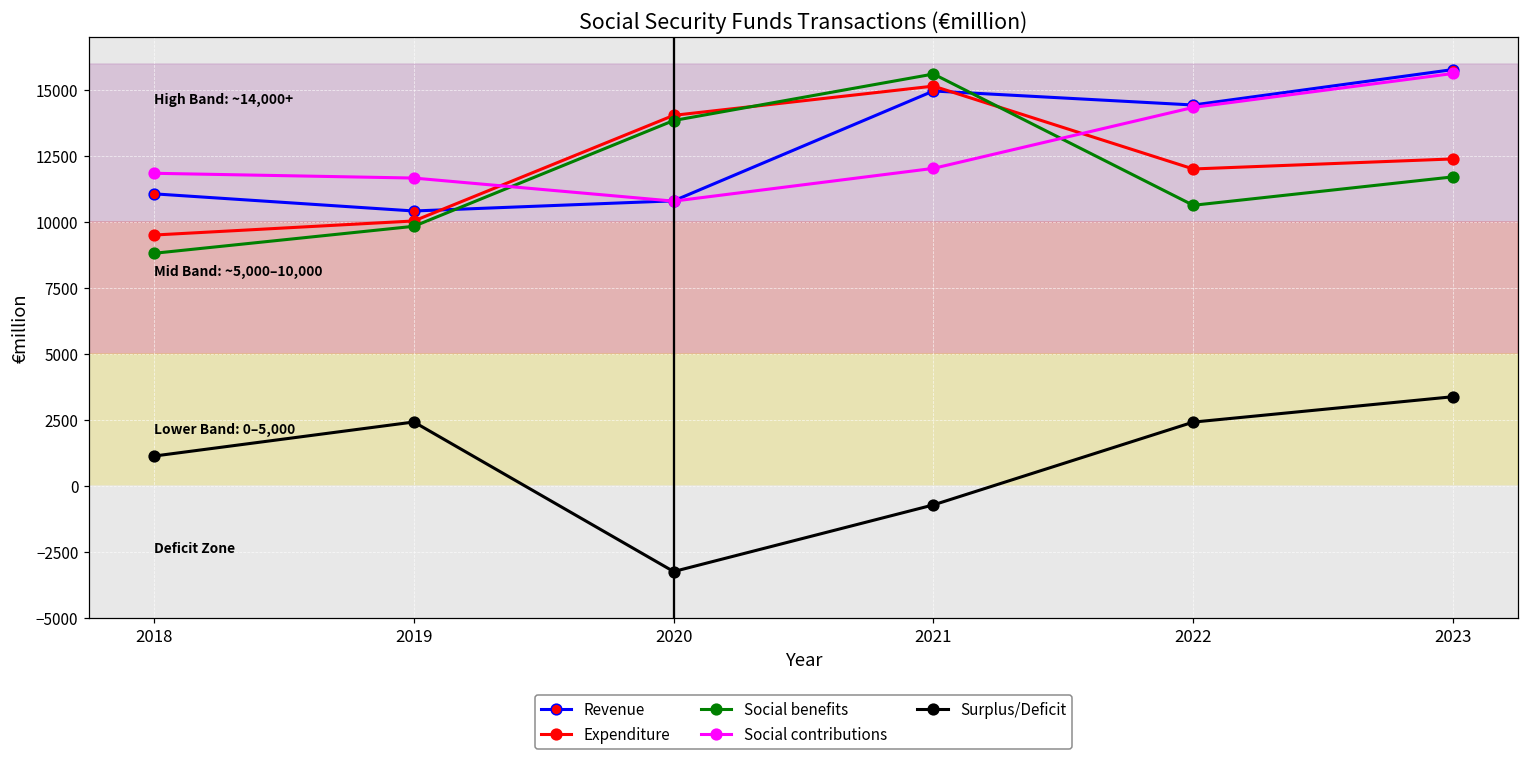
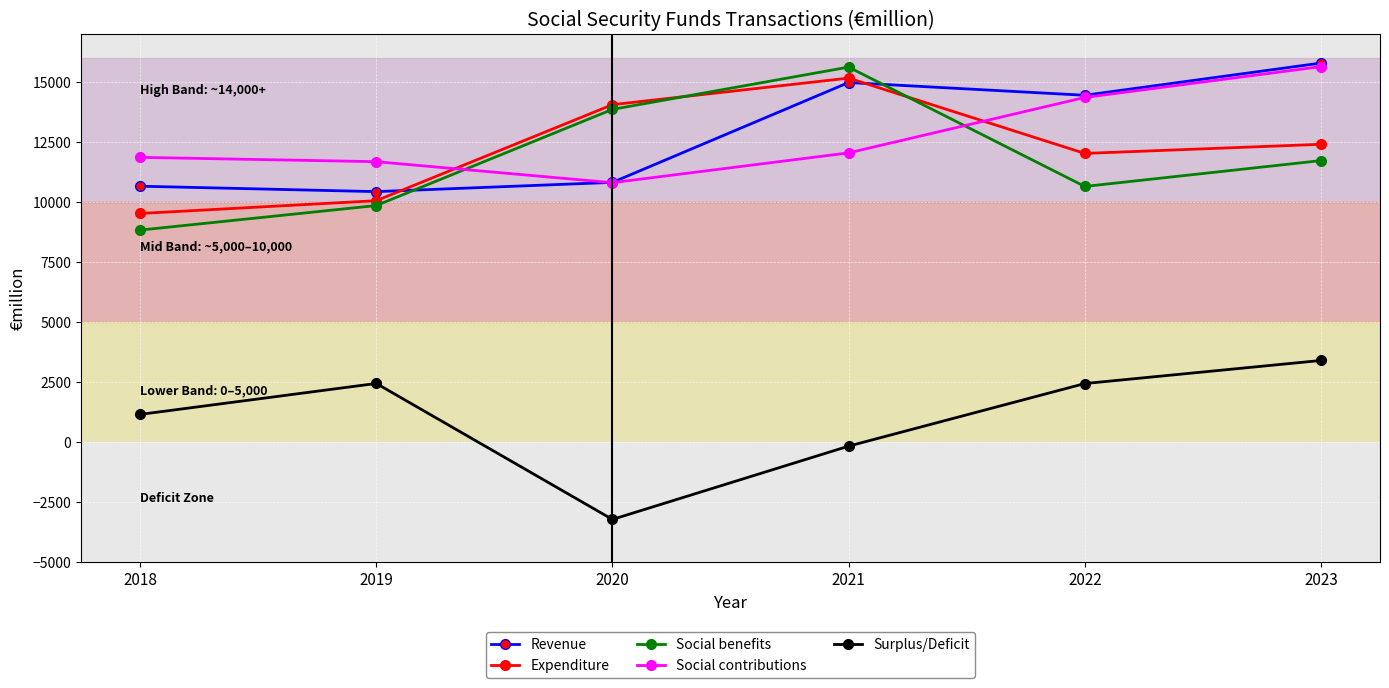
Revenue, 2018: 11100 -> 10600
Surplus/Deficit, 2021: -700 -> -200
